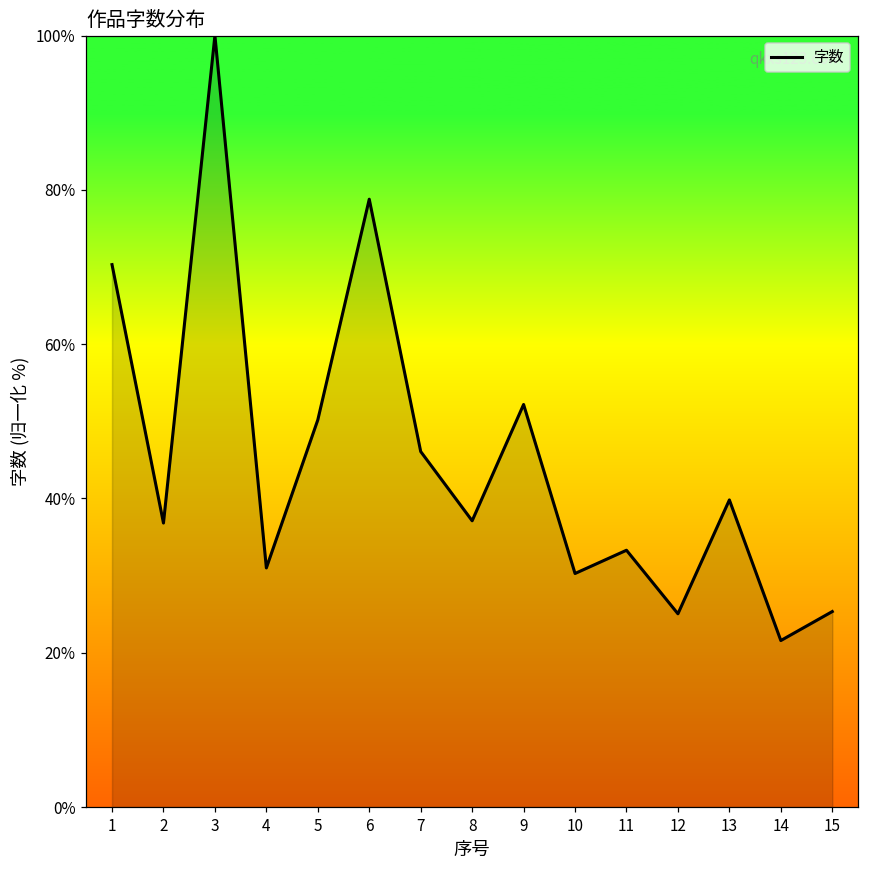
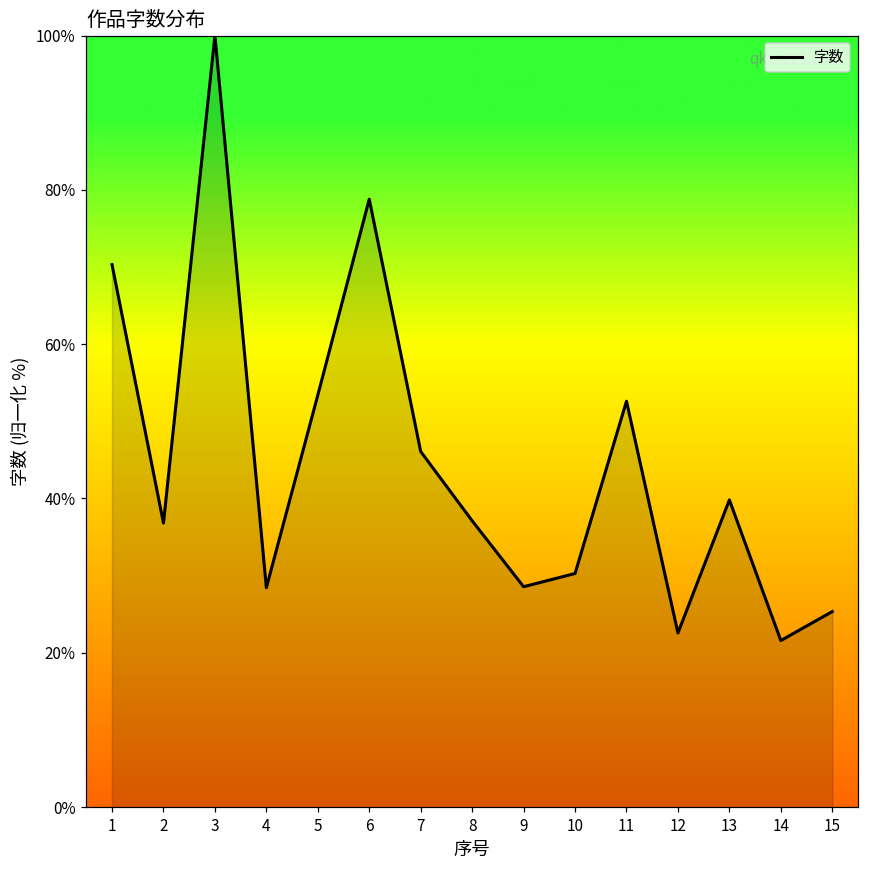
4: 31% -> 28%
5: 50% -> 53%
9: 52% -> 29%
11: 33% -> 53%
12: 25% -> 23%
